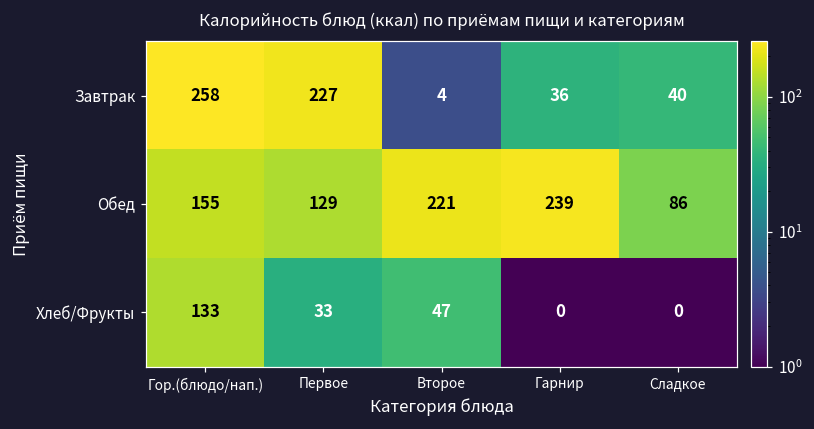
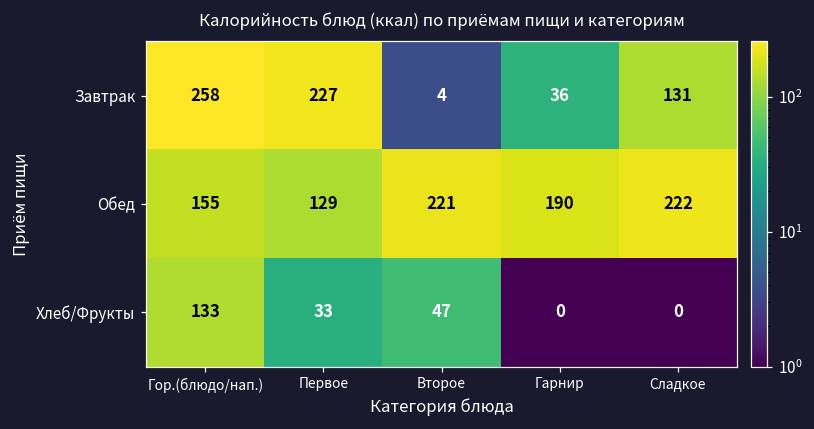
Завтрак, Сладкое: 40 -> 131
Обед, Гарнир: 239 -> 190
Обед, Сладкое: 86 -> 222
